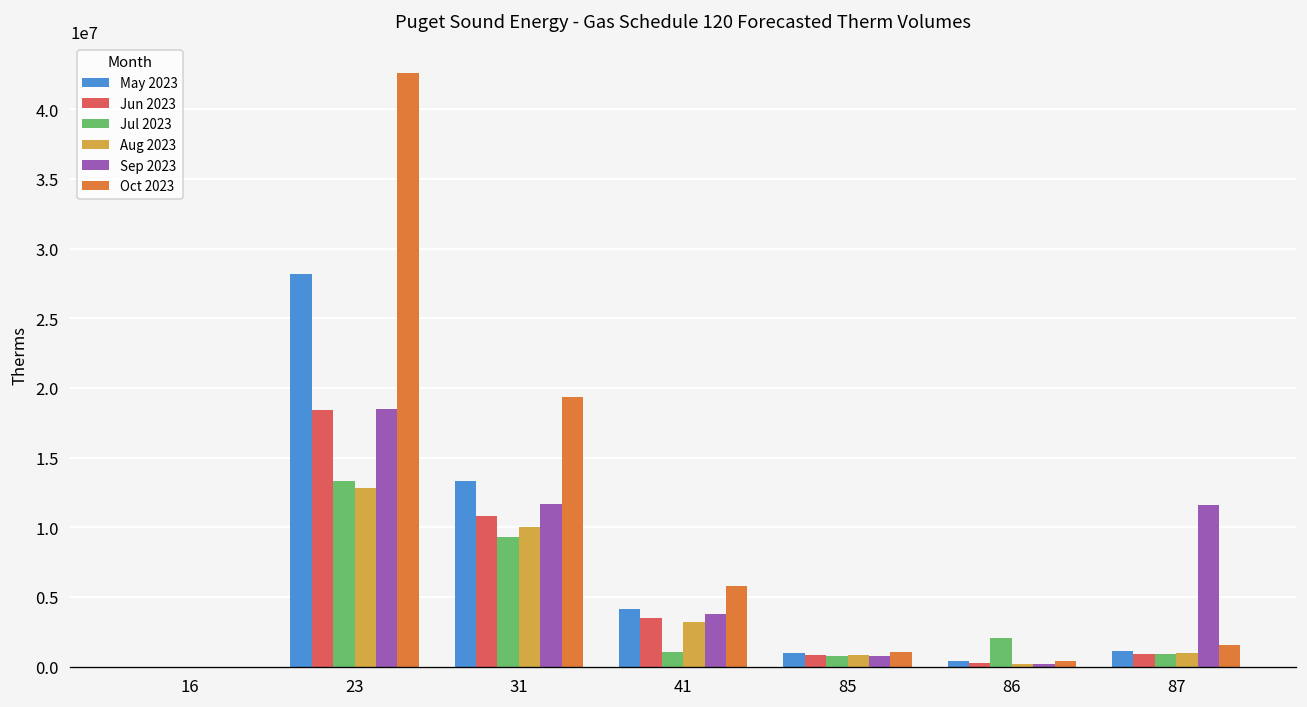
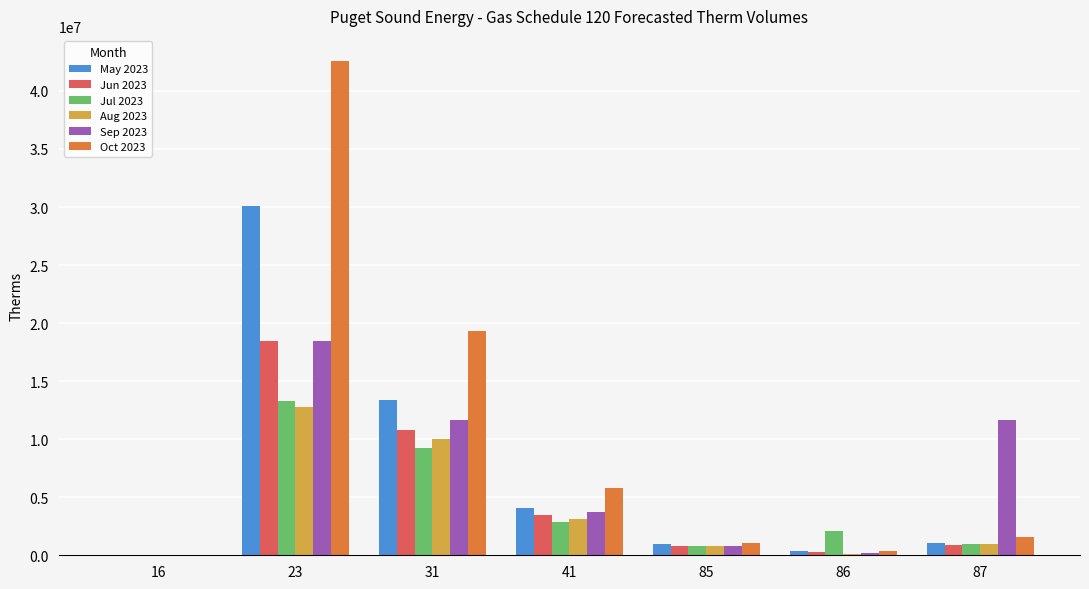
May 2023, 23: 28200000 -> 30100000
Jul 2023, 41: 1000000 -> 2900000
